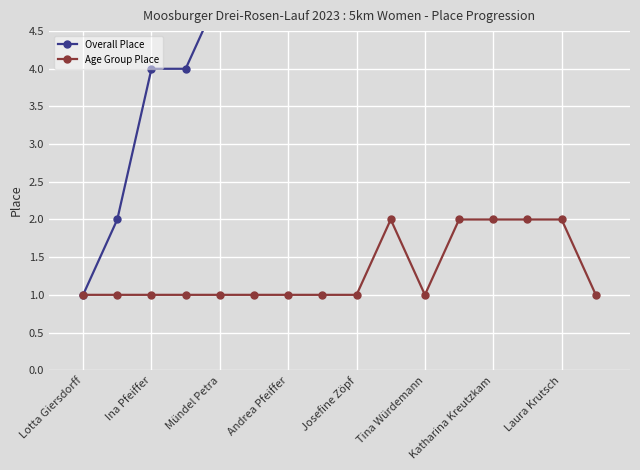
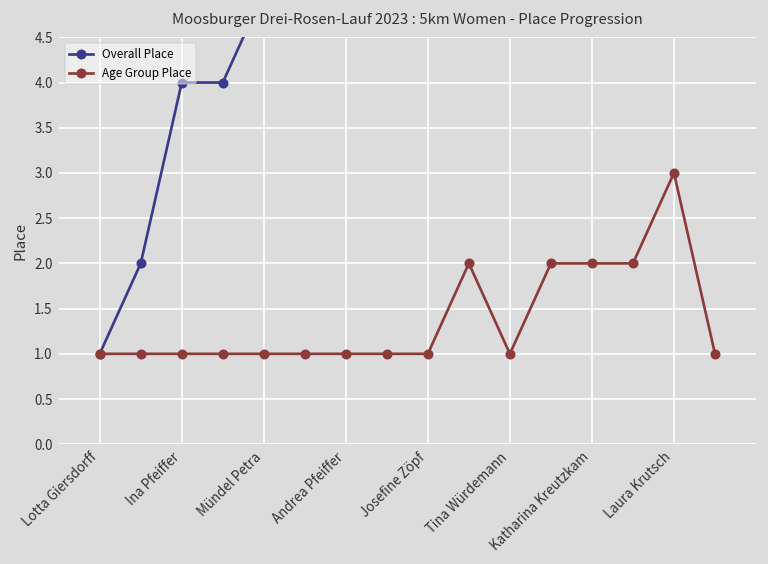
Age Group Place, Laura Krutsch: 2 -> 3
